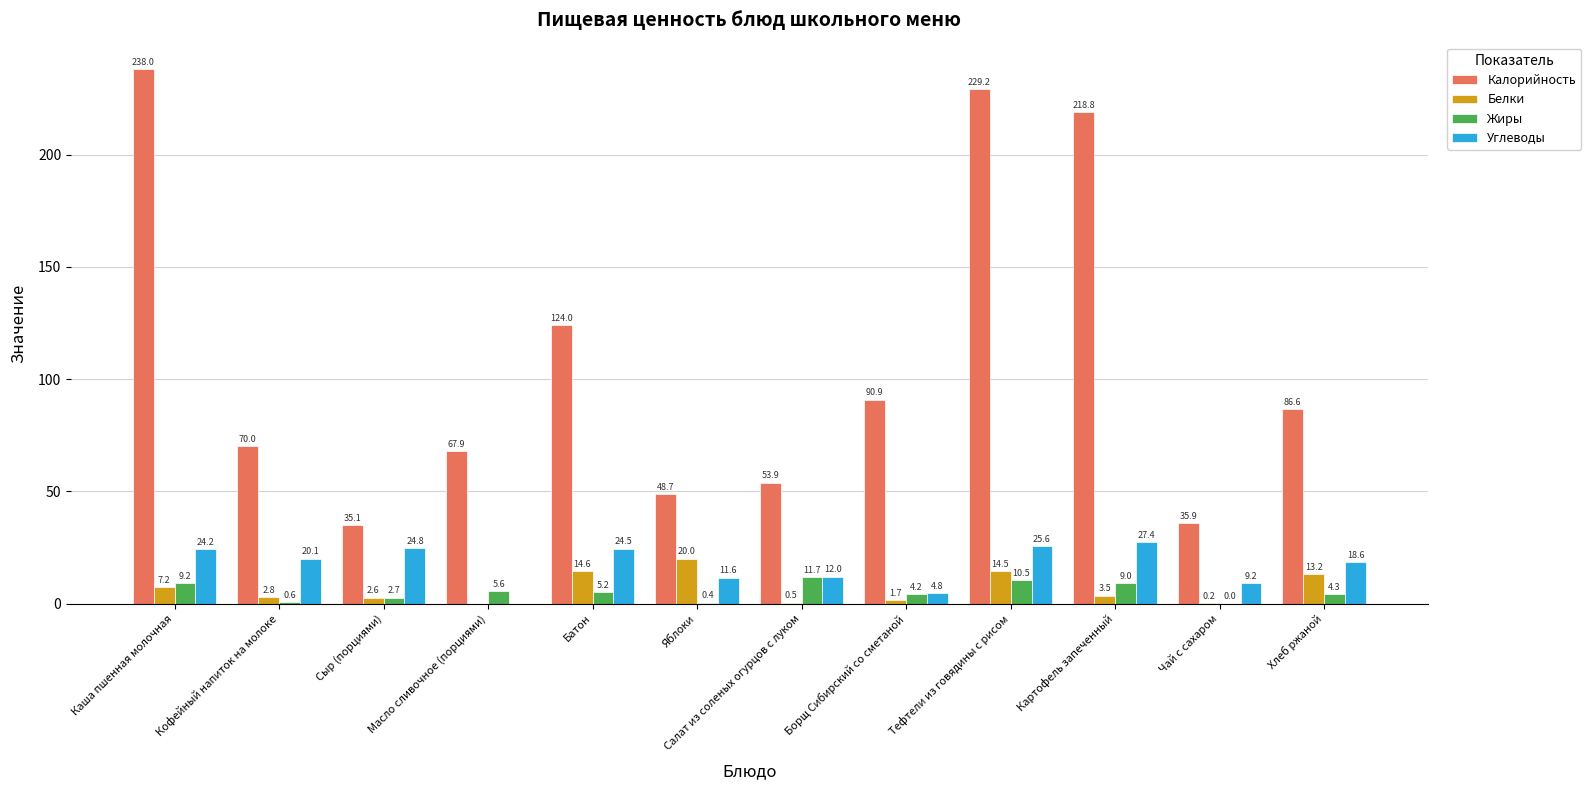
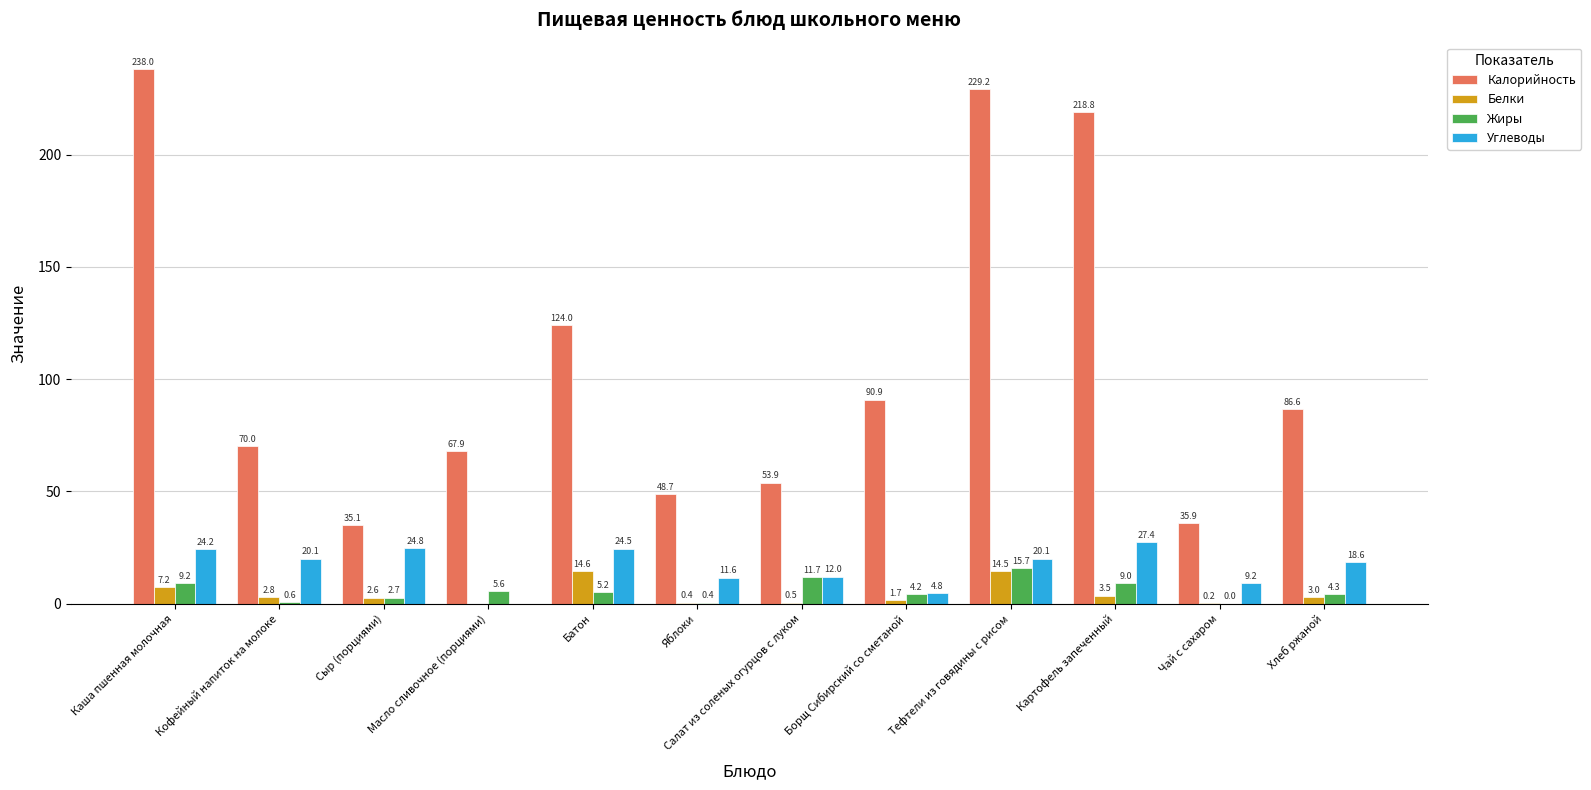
Белки, Яблоки: 20.0 -> 0.4
Жиры, Тефтели из говядины с рисом: 10.5 -> 15.7
Углеводы, Тефтели из говядины с рисом: 25.6 -> 20.1
Белки, Хлеб ржаной: 13.2 -> 3.0
